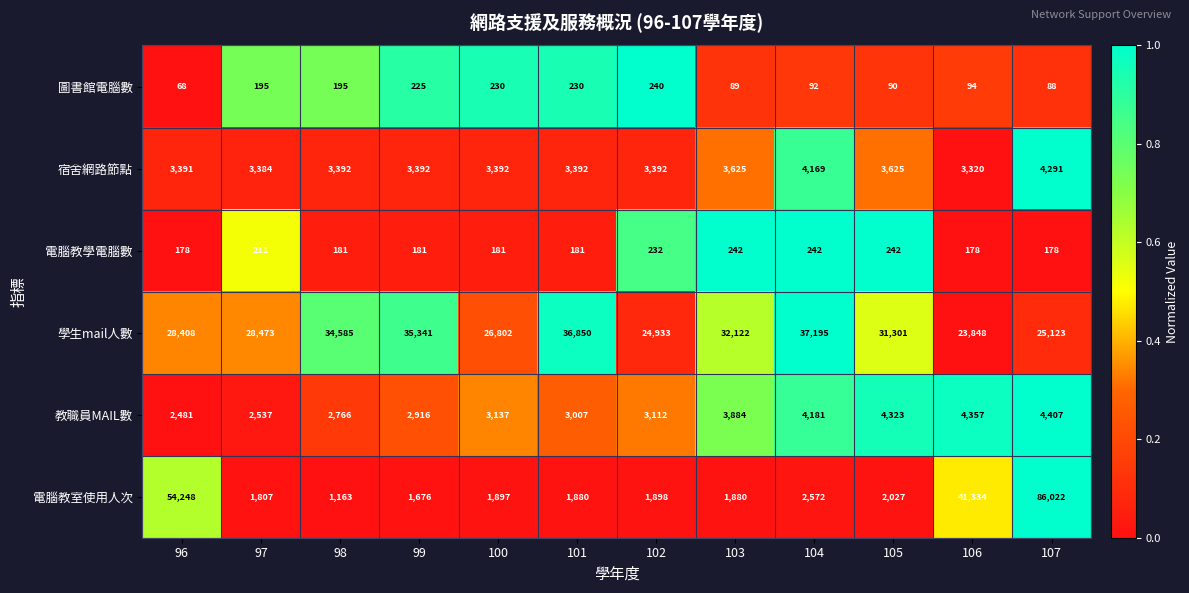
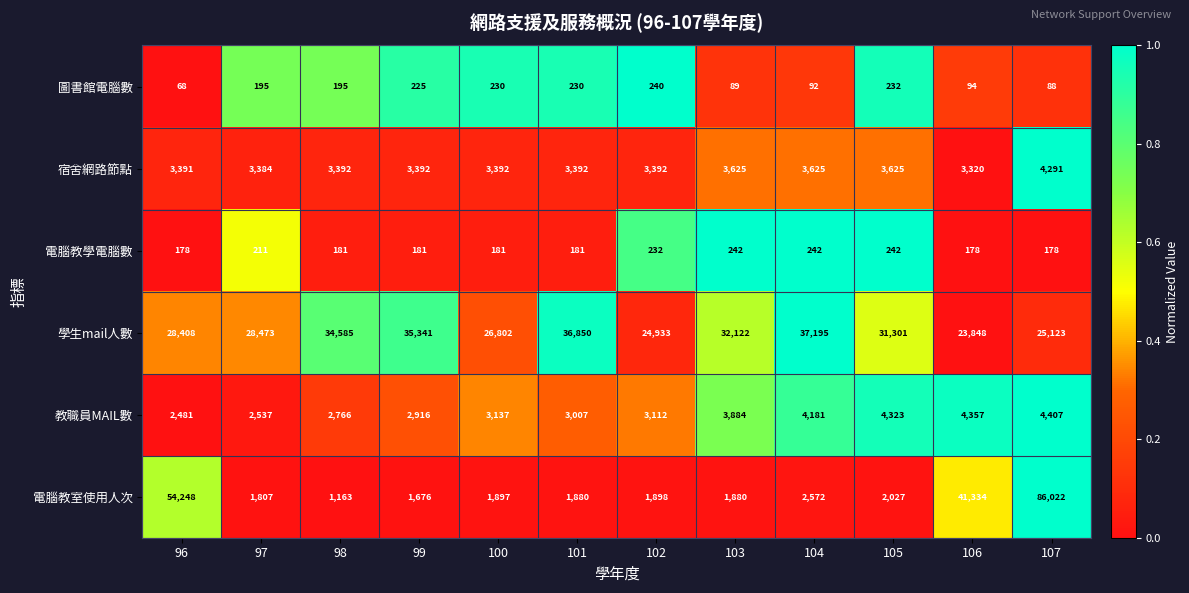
圖書館電腦數, 105: 90 -> 232
宿舍網路節點, 104: 4,169 -> 3,625
